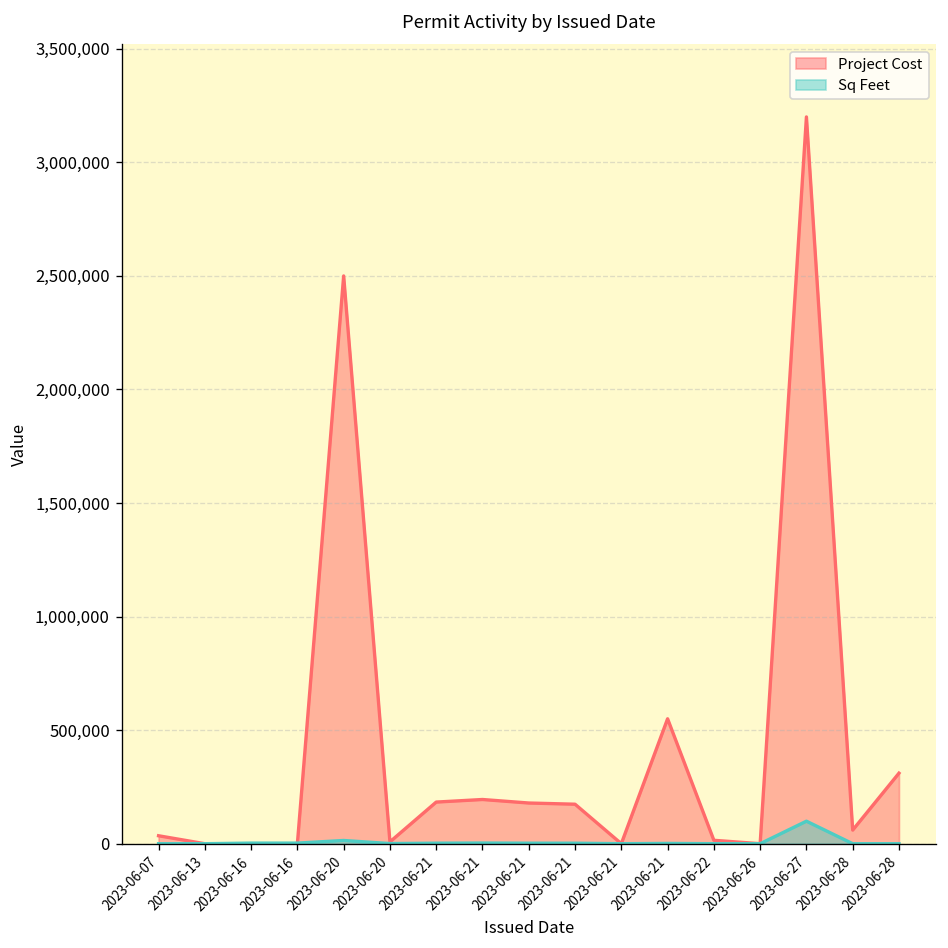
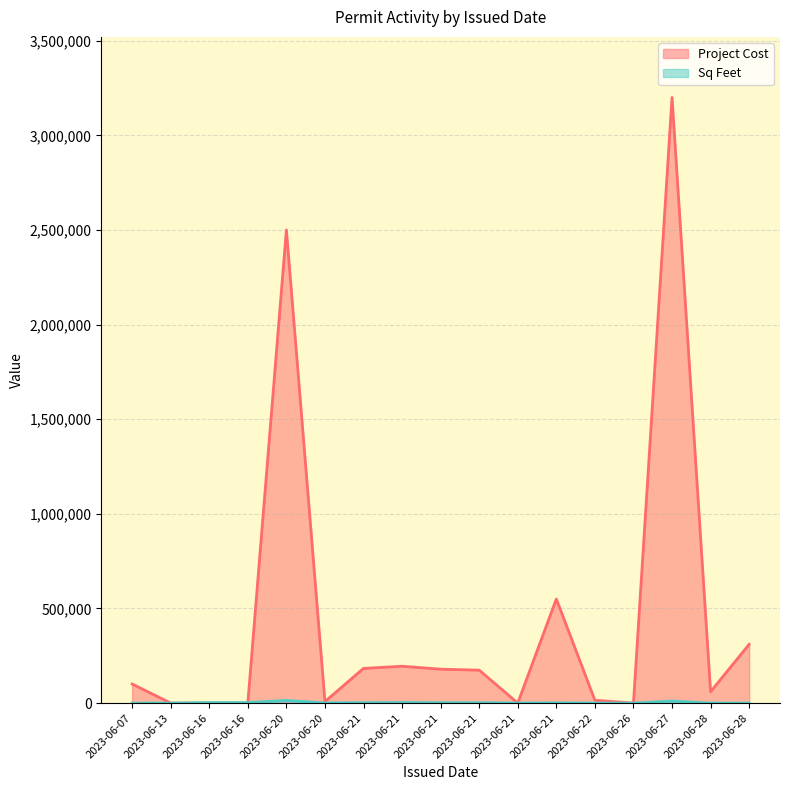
Project Cost, 2023-06-07: 40,000 -> 100,000
Sq Feet, 2023-06-27: 100,000 -> 10,000
